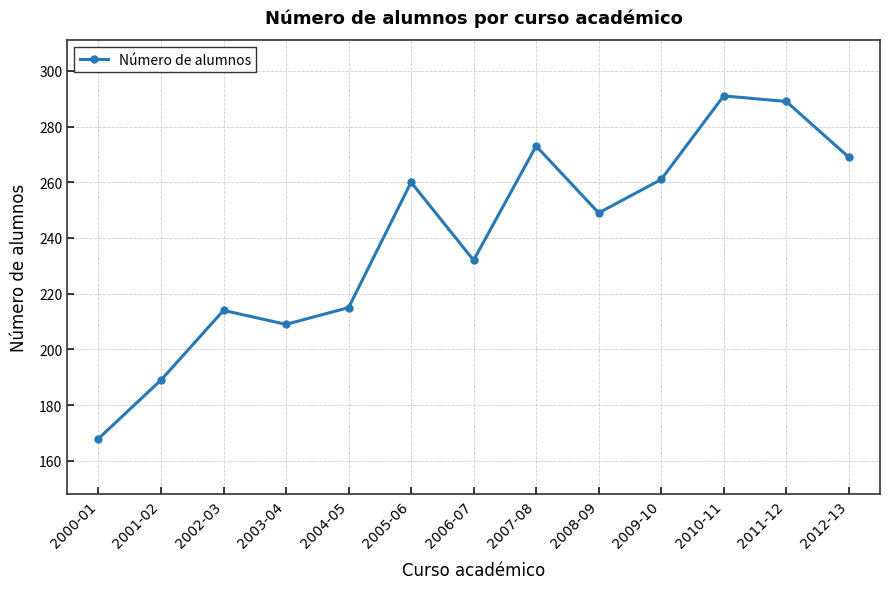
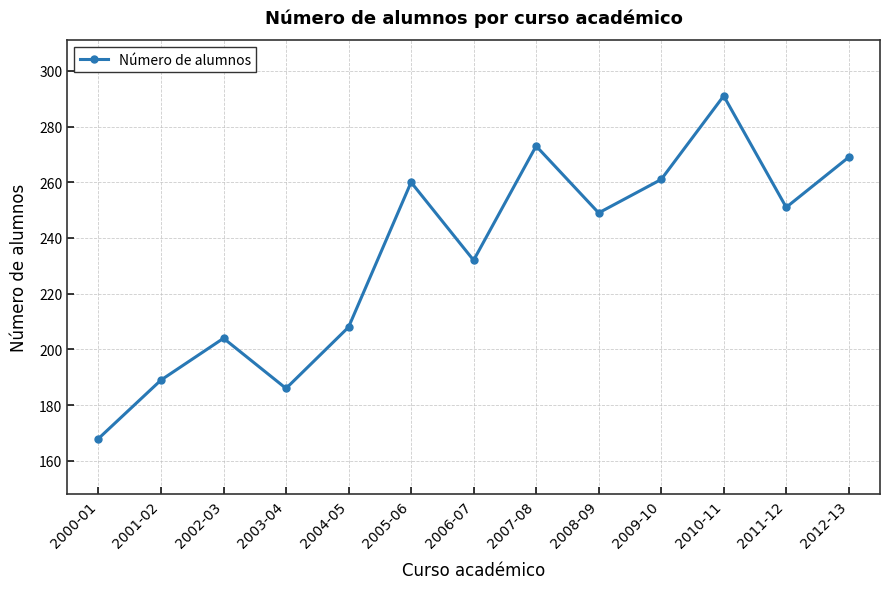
2002-03: 214 -> 204
2003-04: 209 -> 186
2004-05: 215 -> 208
2011-12: 289 -> 251
